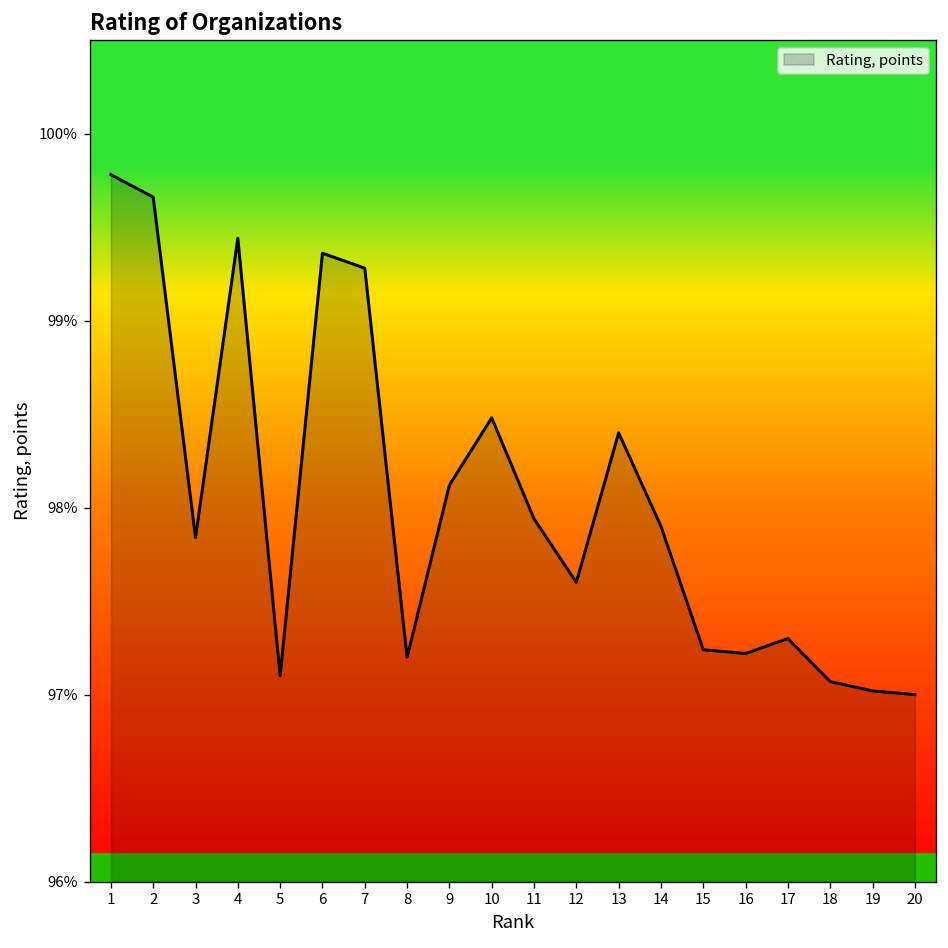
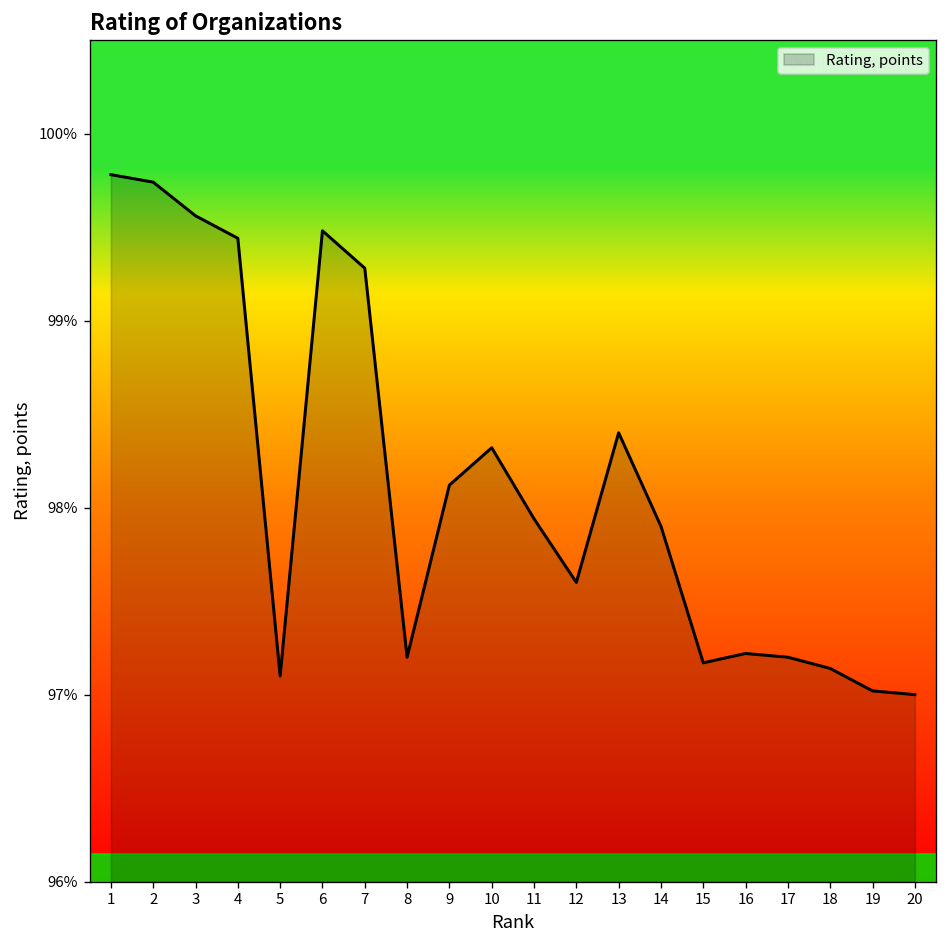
2: 99.66% -> 99.74%
3: 97.84% -> 99.56%
6: 99.36% -> 99.48%
10: 98.48% -> 98.32%
15: 97.24% -> 97.17%
17: 97.3% -> 97.2%
18: 97.07% -> 97.14%
